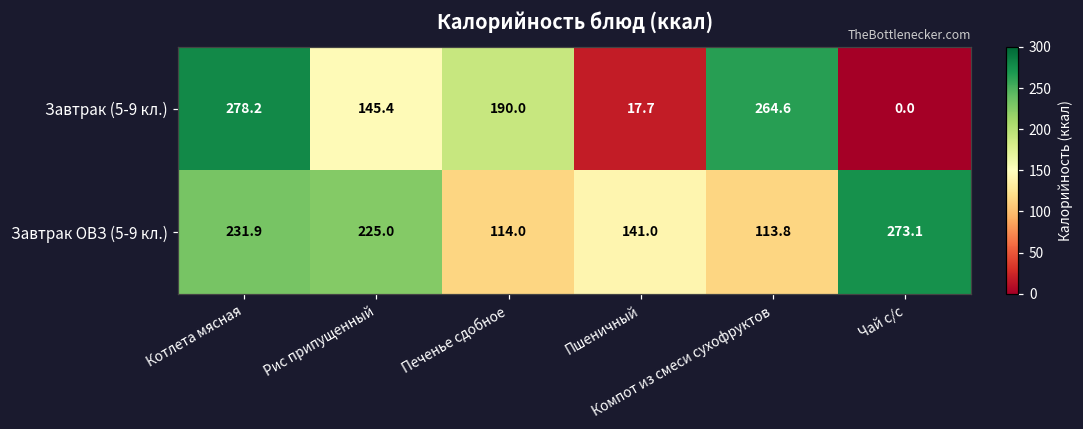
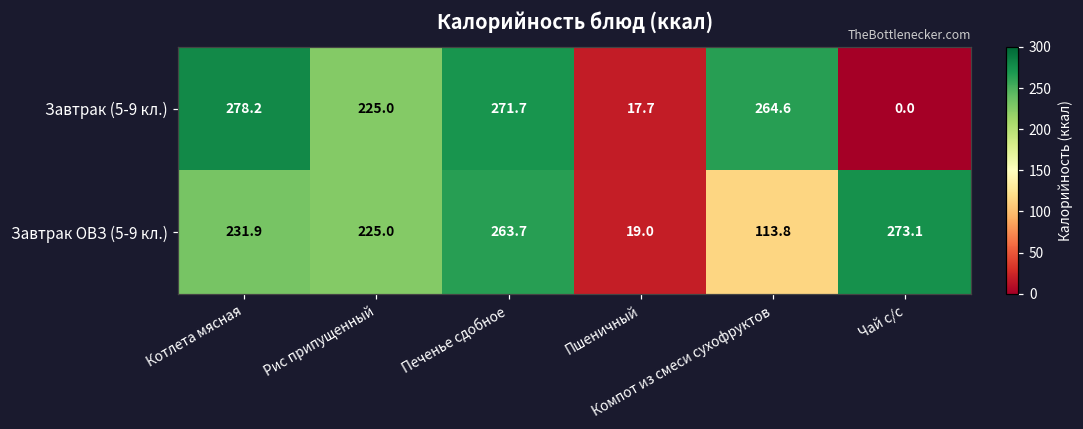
Завтрак (5-9 кл.), Рис припущенный: 145.4 -> 225.0
Завтрак (5-9 кл.), Печенье сдобное: 190.0 -> 271.7
Завтрак ОВЗ (5-9 кл.), Печенье сдобное: 114.0 -> 263.7
Завтрак ОВЗ (5-9 кл.), Пшеничный: 141.0 -> 19.0
